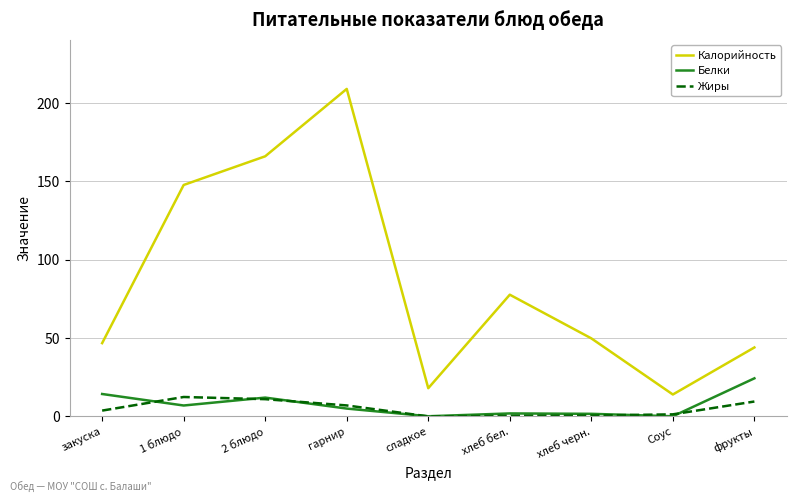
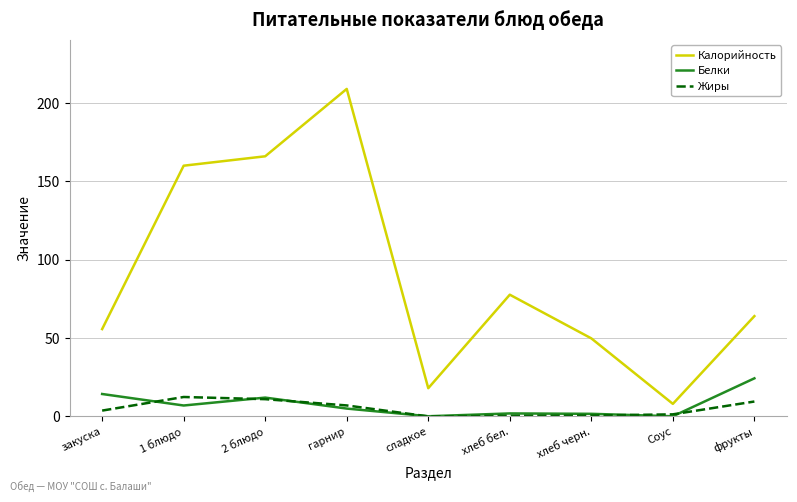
Калорийность, закуска: 47 -> 56
Калорийность, 1 блюдо: 148 -> 160
Калорийность, Соус: 14 -> 8
Калорийность, фрукты: 44 -> 64
